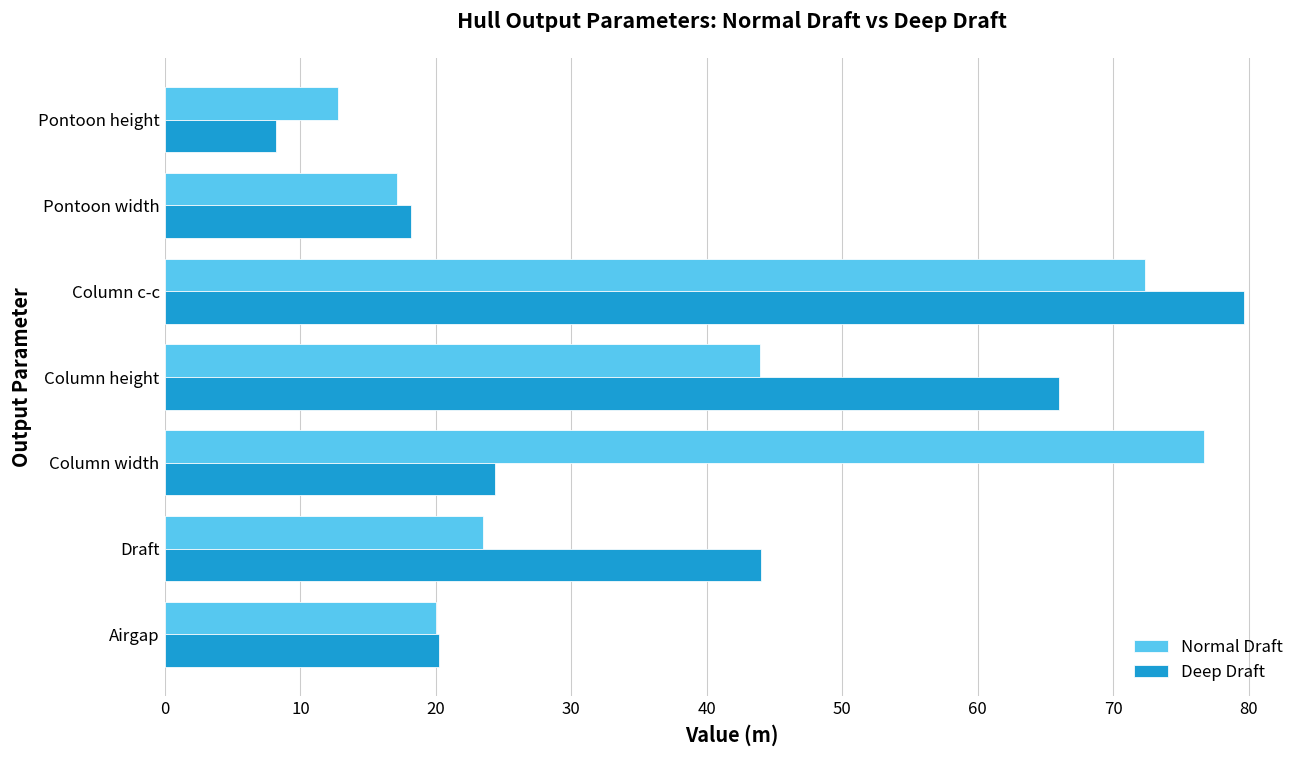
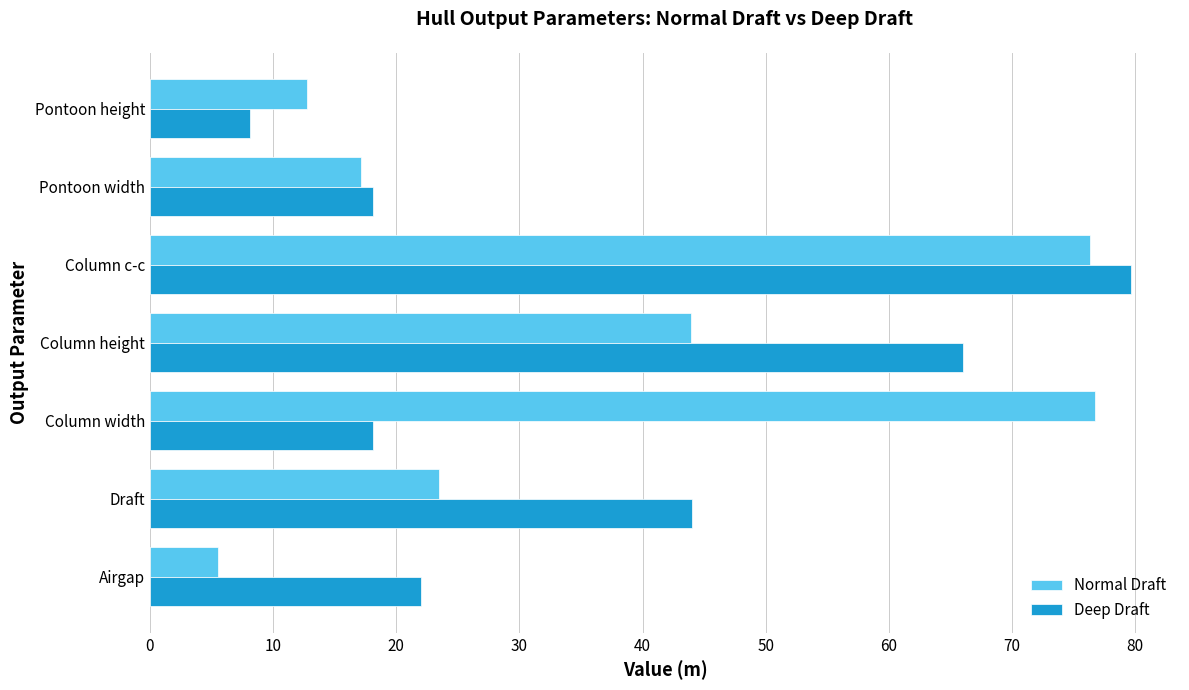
Normal Draft, Column c-c: 72.3 -> 76.3
Deep Draft, Column width: 24.4 -> 18.1
Normal Draft, Airgap: 20.0 -> 5.5
Deep Draft, Airgap: 20.2 -> 22.0
